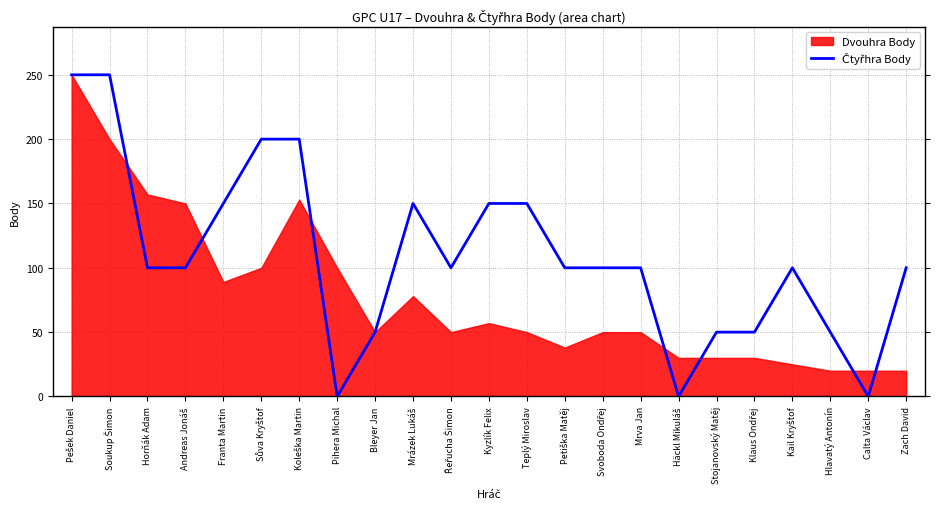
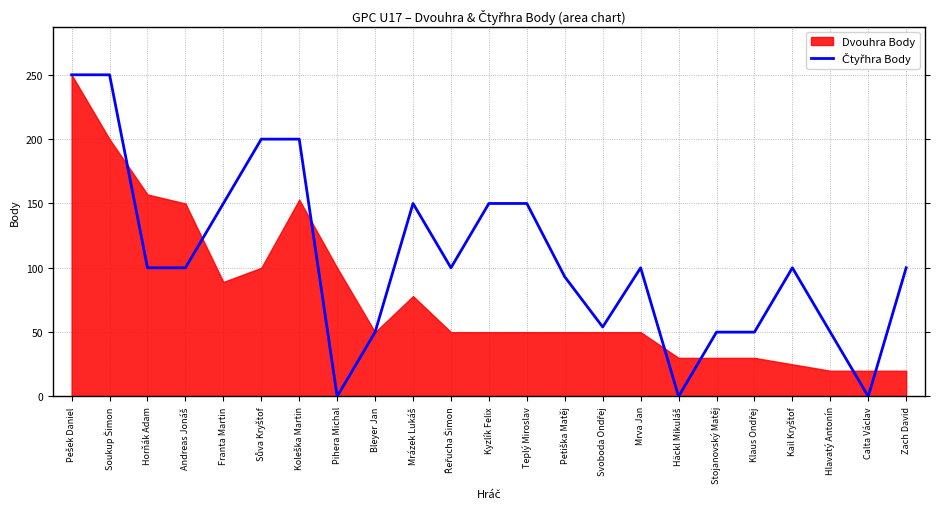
Dvouhra Body, Kyzlík Felix: 57 -> 50
Čtyřhra Body, Petiška Matěj: 100 -> 93
Dvouhra Body, Petiška Matěj: 38 -> 50
Čtyřhra Body, Svoboda Ondřej: 100 -> 54
